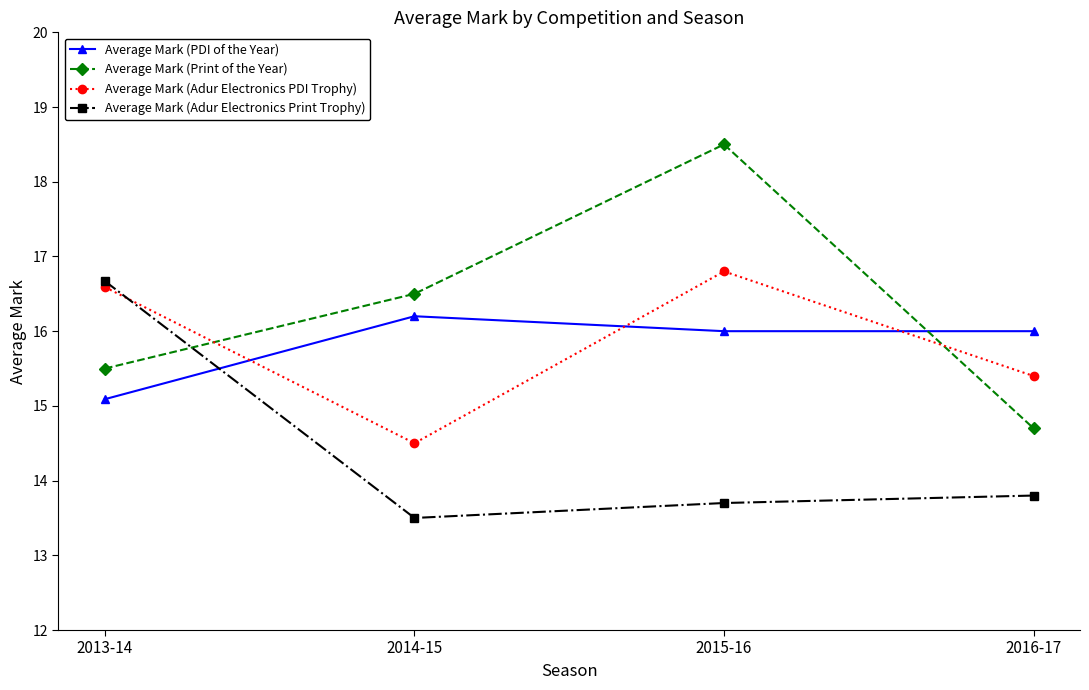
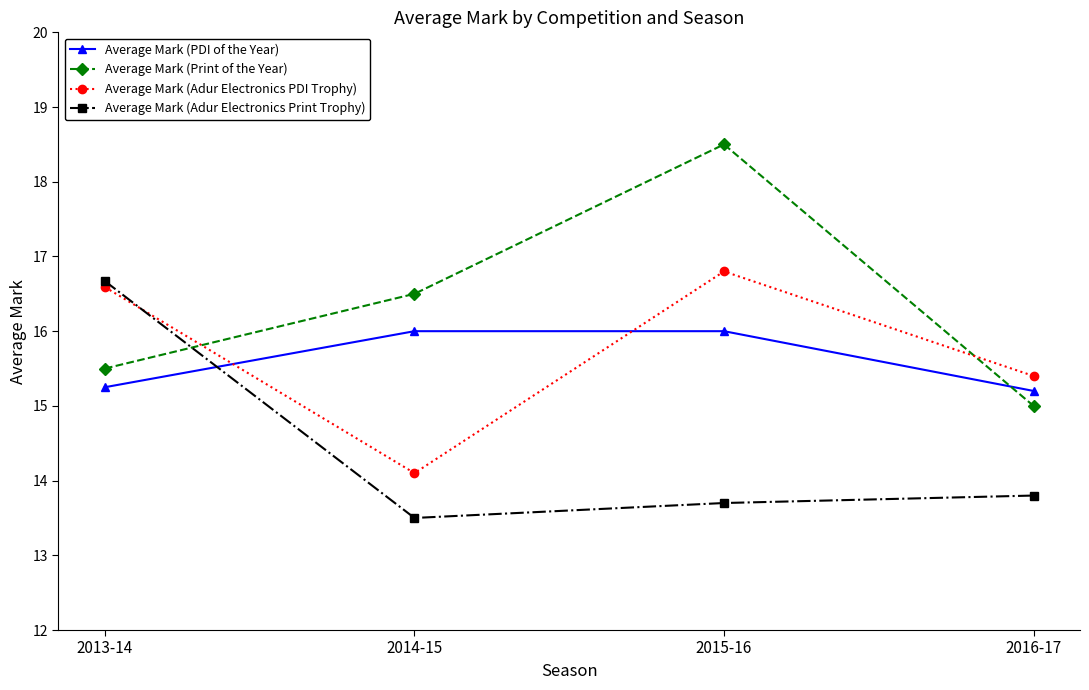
Average Mark (PDI of the Year), 2013-14: 15.1 -> 15.3
Average Mark (PDI of the Year), 2014-15: 16.2 -> 16.0
Average Mark (Adur Electronics PDI Trophy), 2014-15: 14.5 -> 14.1
Average Mark (PDI of the Year), 2016-17: 16.0 -> 15.2
Average Mark (Print of the Year), 2016-17: 14.7 -> 15.0
